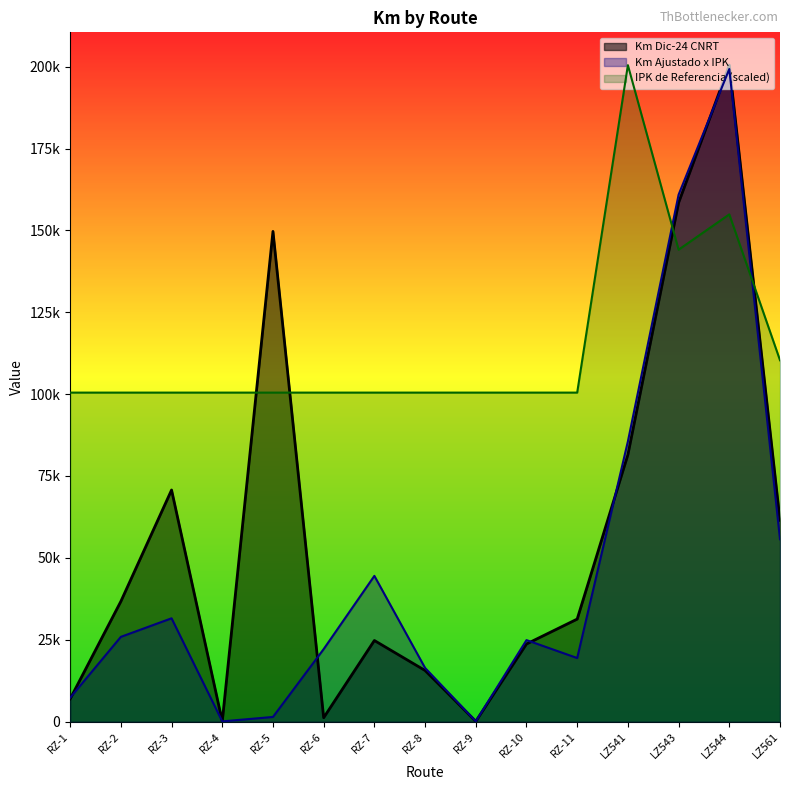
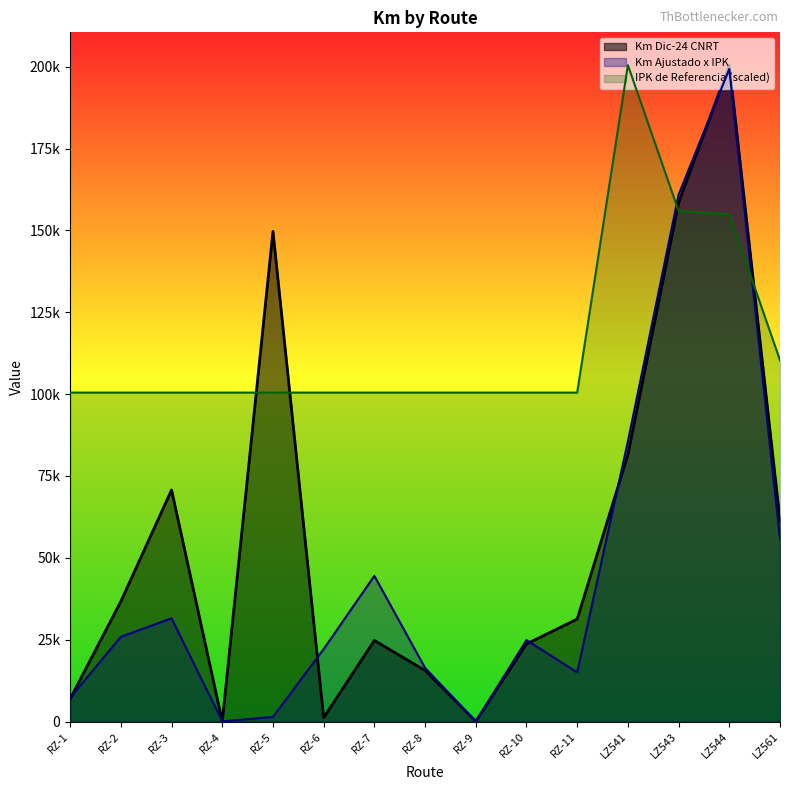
Km Ajustado x IPK, RZ-11: 19000 -> 15000
IPK de Referencia (scaled), LZ543: 144000 -> 156000
